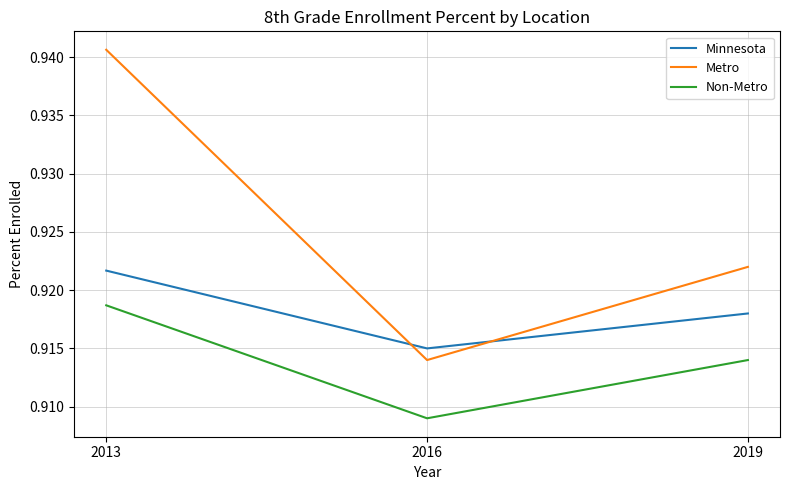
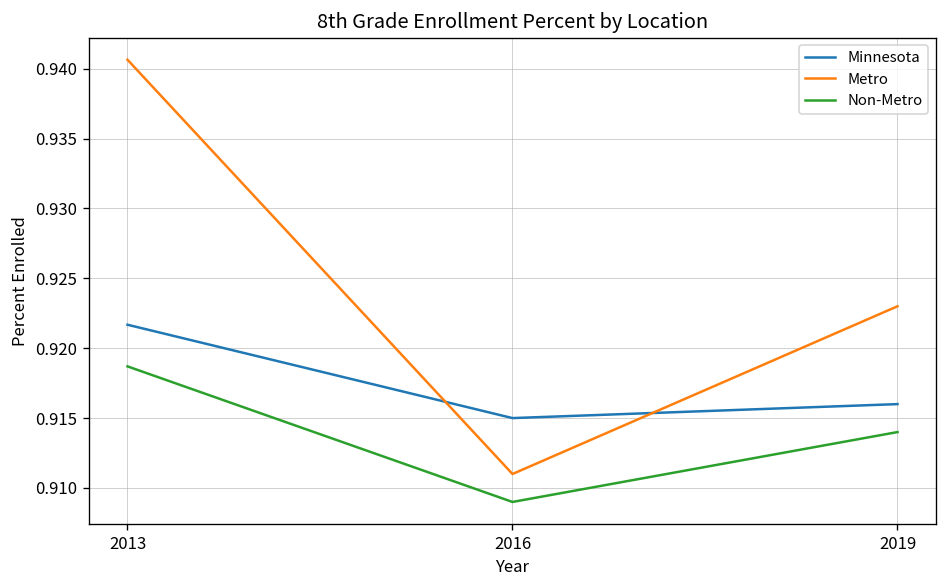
Metro, 2016: 0.914 -> 0.911
Minnesota, 2019: 0.918 -> 0.916
Metro, 2019: 0.922 -> 0.923
